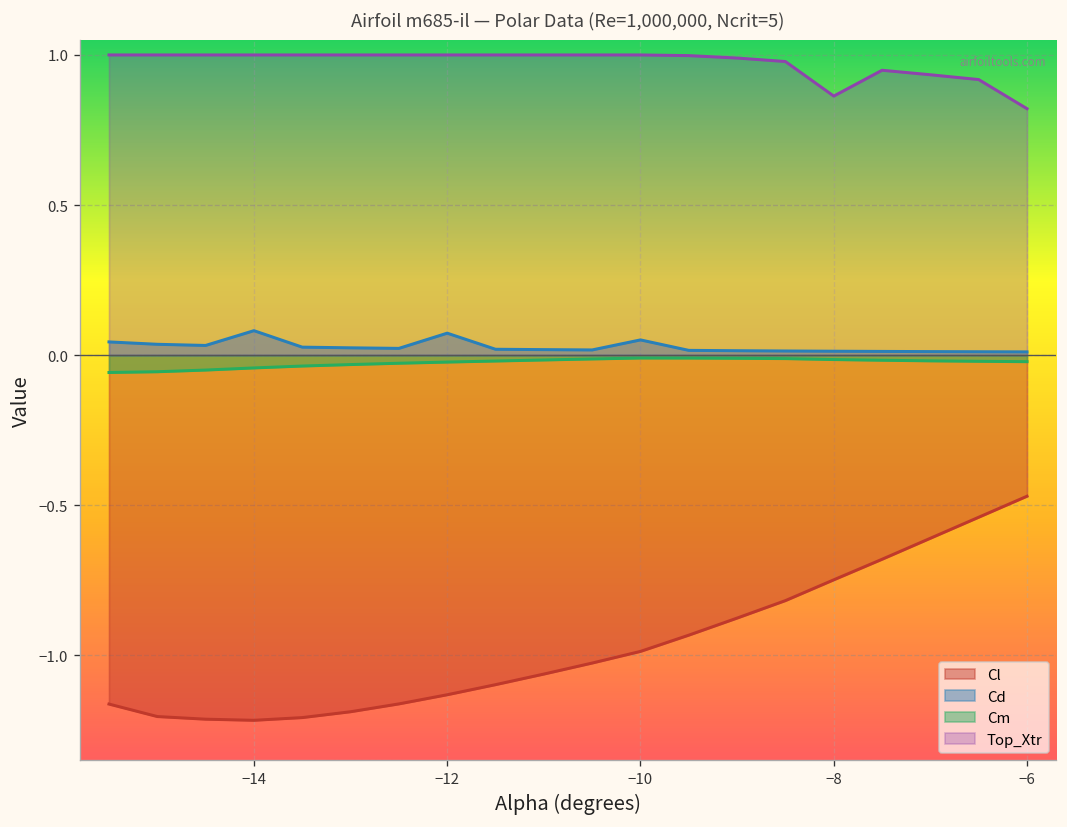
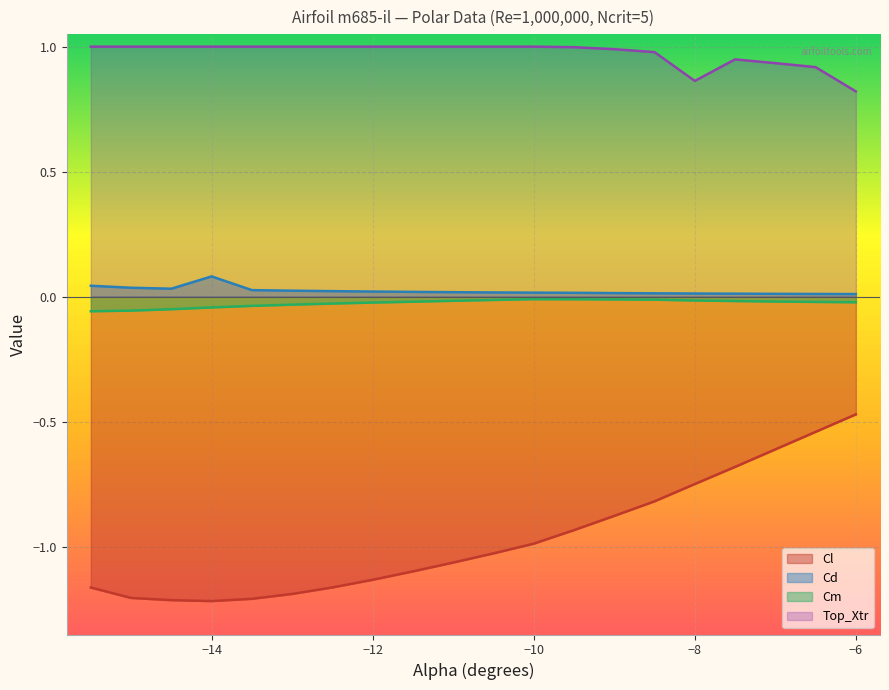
Cd, −12: 0.07 -> 0.02
Cd, −10: 0.05 -> 0.02
